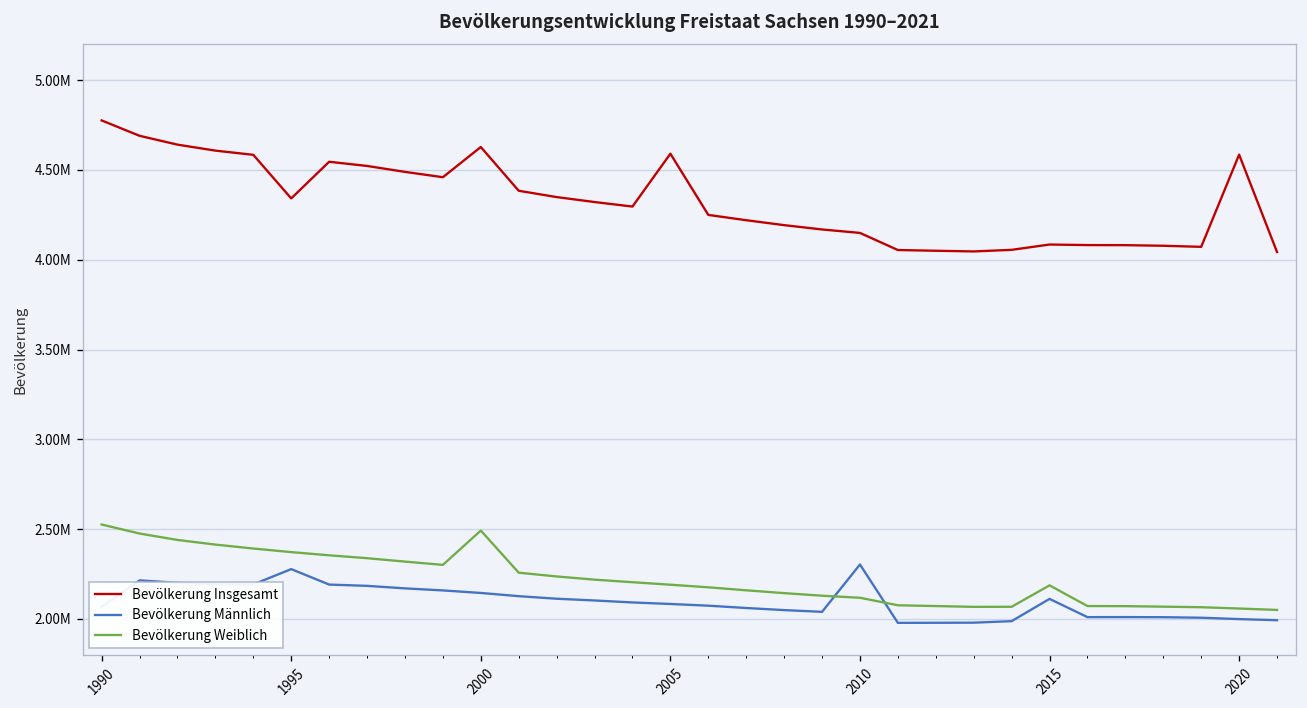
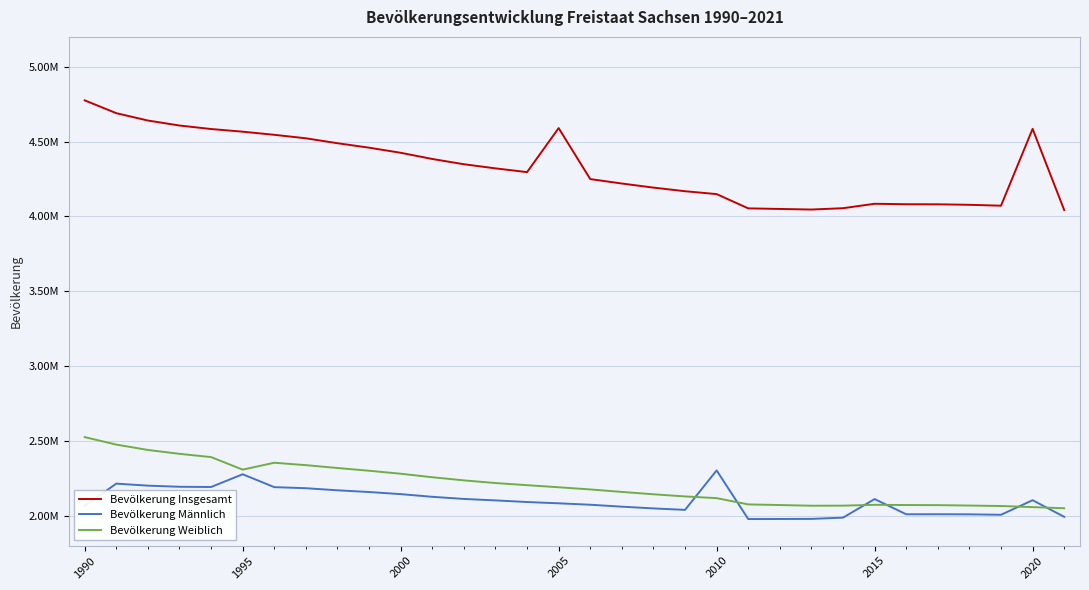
Bevölkerung Insgesamt, 1995: 4340000 -> 4570000
Bevölkerung Weiblich, 1995: 2370000 -> 2310000
Bevölkerung Insgesamt, 2000: 4630000 -> 4430000
Bevölkerung Weiblich, 2000: 2490000 -> 2280000
Bevölkerung Weiblich, 2015: 2190000 -> 2070000
Bevölkerung Männlich, 2020: 2000000 -> 2100000
